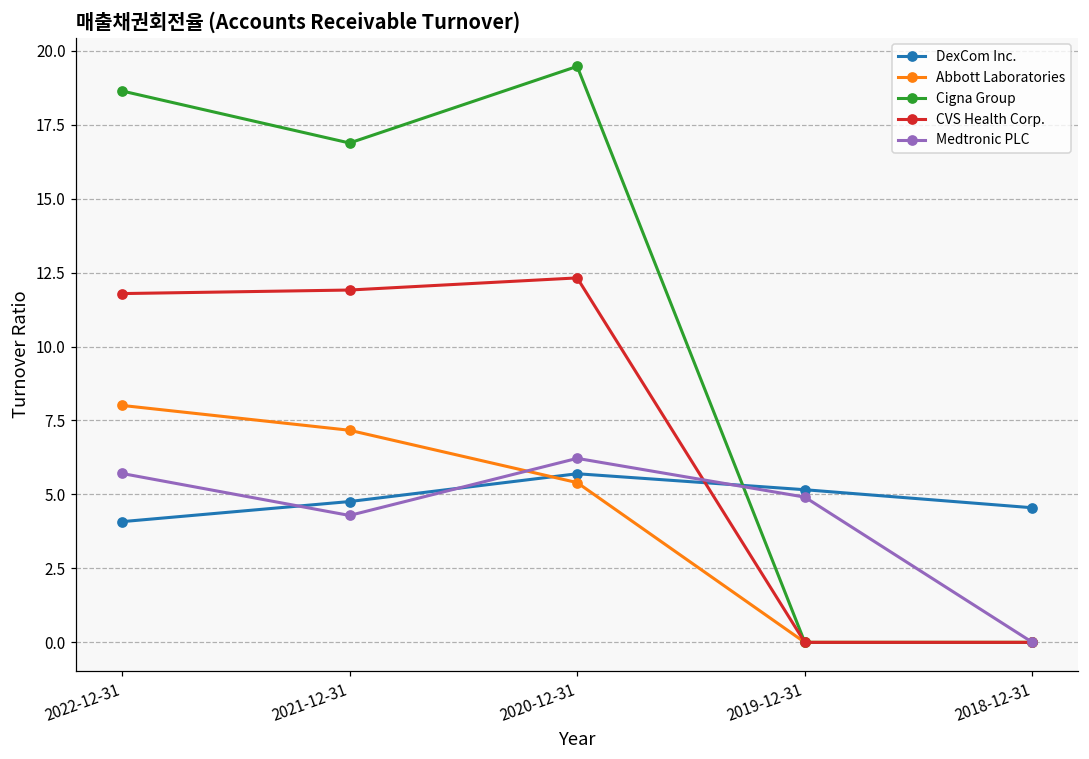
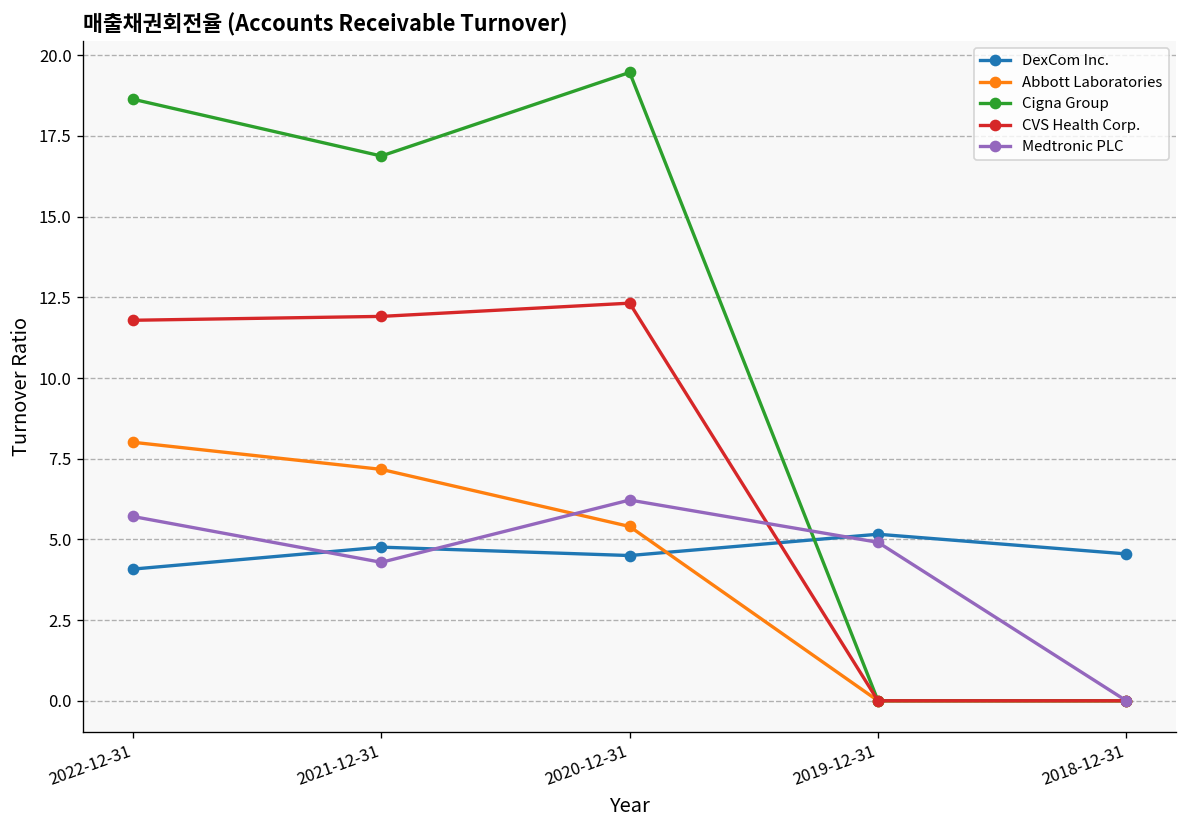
DexCom Inc., 2020-12-31: 5.7 -> 4.5
